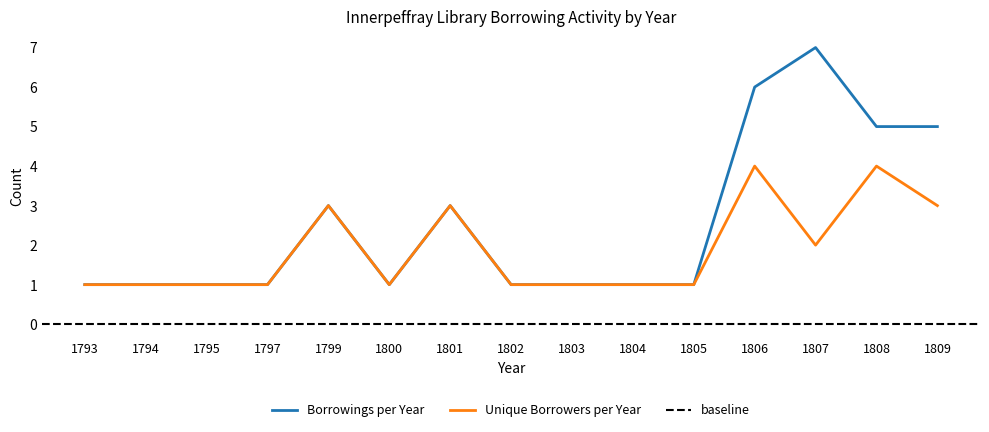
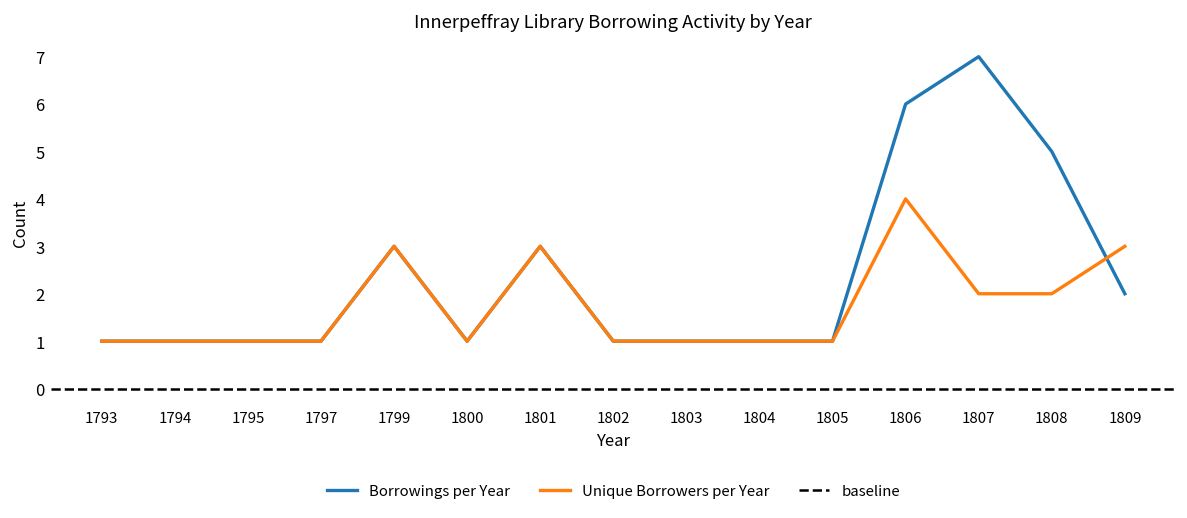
Unique Borrowers per Year, 1808: 4 -> 2
Borrowings per Year, 1809: 5 -> 2
